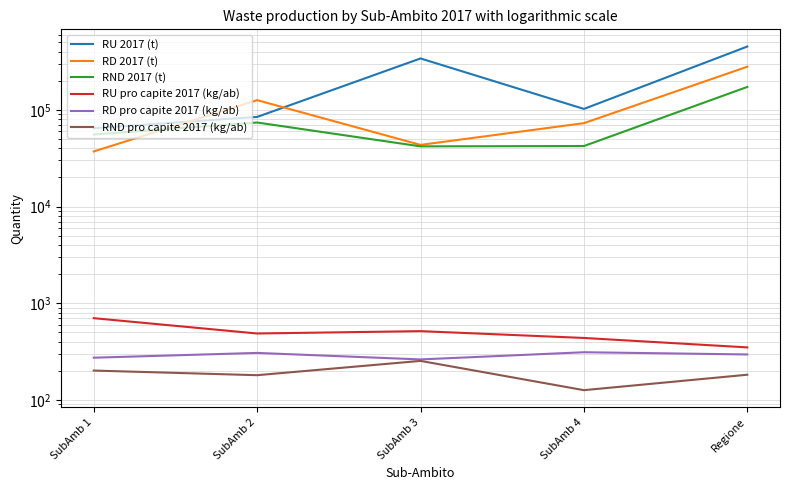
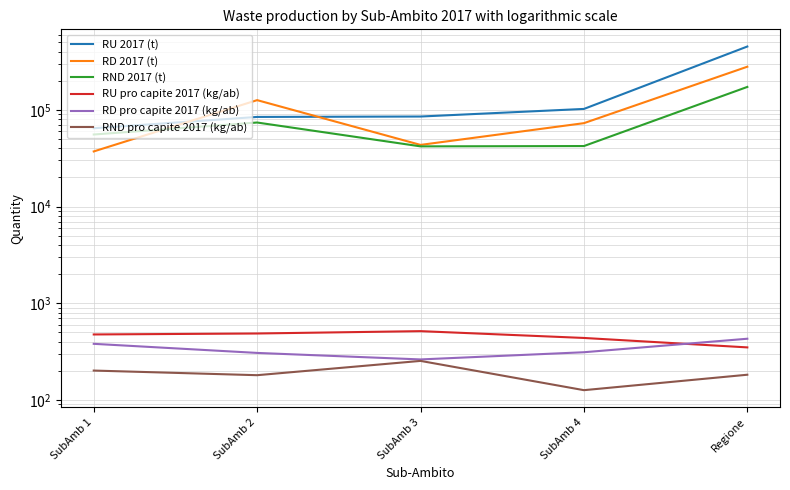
RU pro capite 2017 (kg/ab), SubAmb 1: 700 -> 500
RD pro capite 2017 (kg/ab), SubAmb 1: 270 -> 380
RU 2017 (t), SubAmb 3: 340000 -> 90000
RD pro capite 2017 (kg/ab), Regione: 300 -> 400
